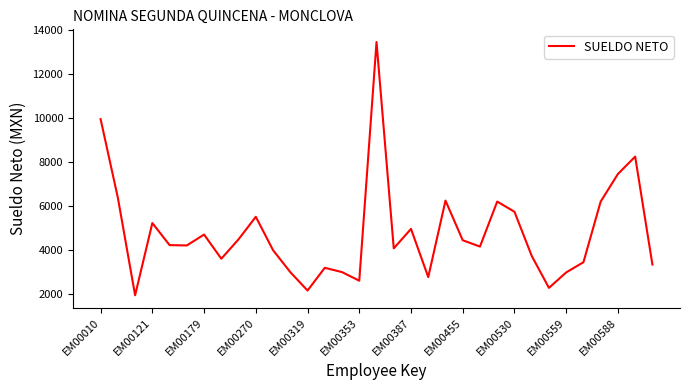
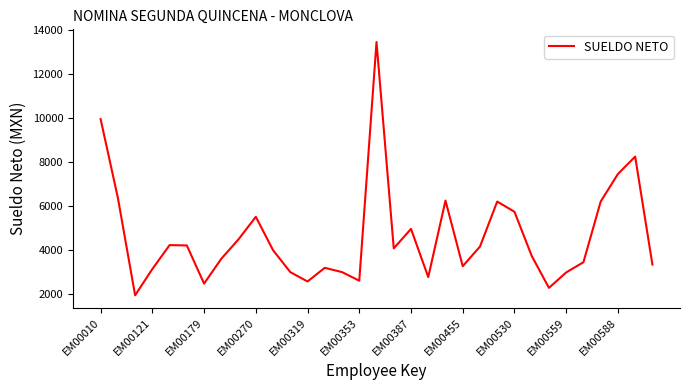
EM00121: 5200 -> 3200
EM00179: 4700 -> 2500
EM00319: 2200 -> 2600
EM00455: 4500 -> 3300
